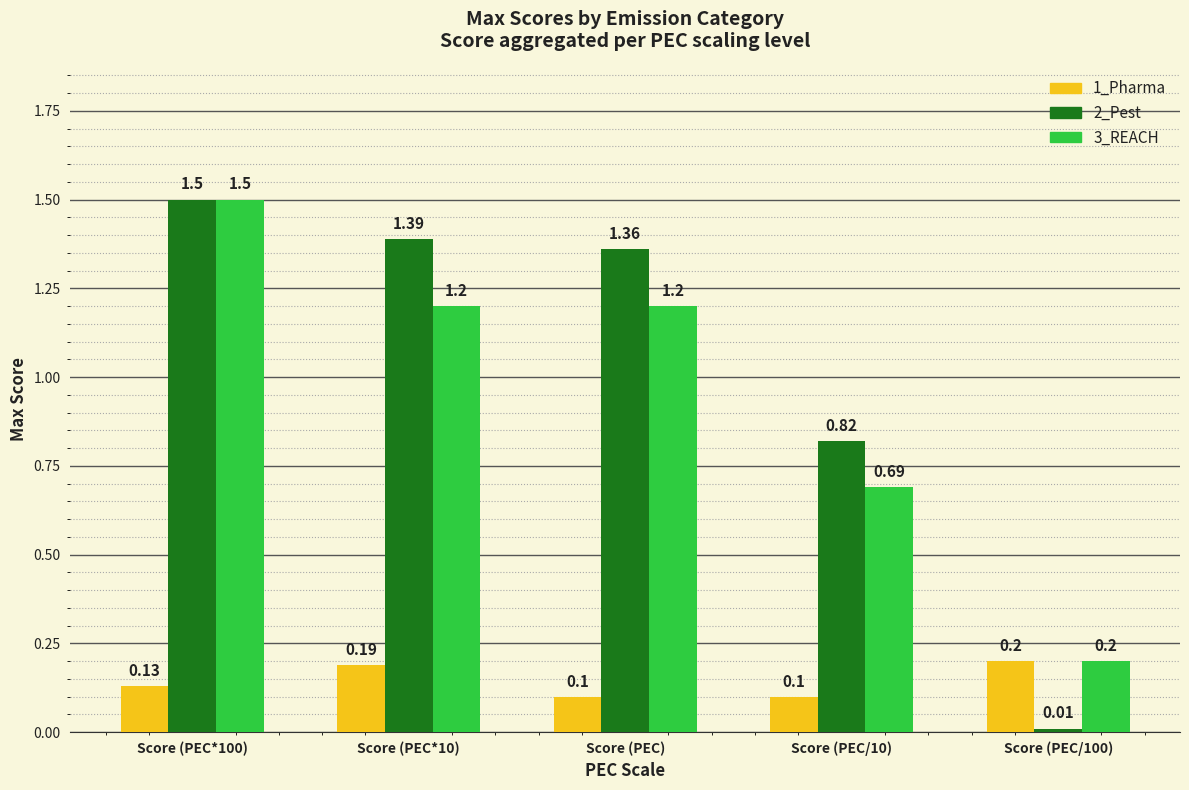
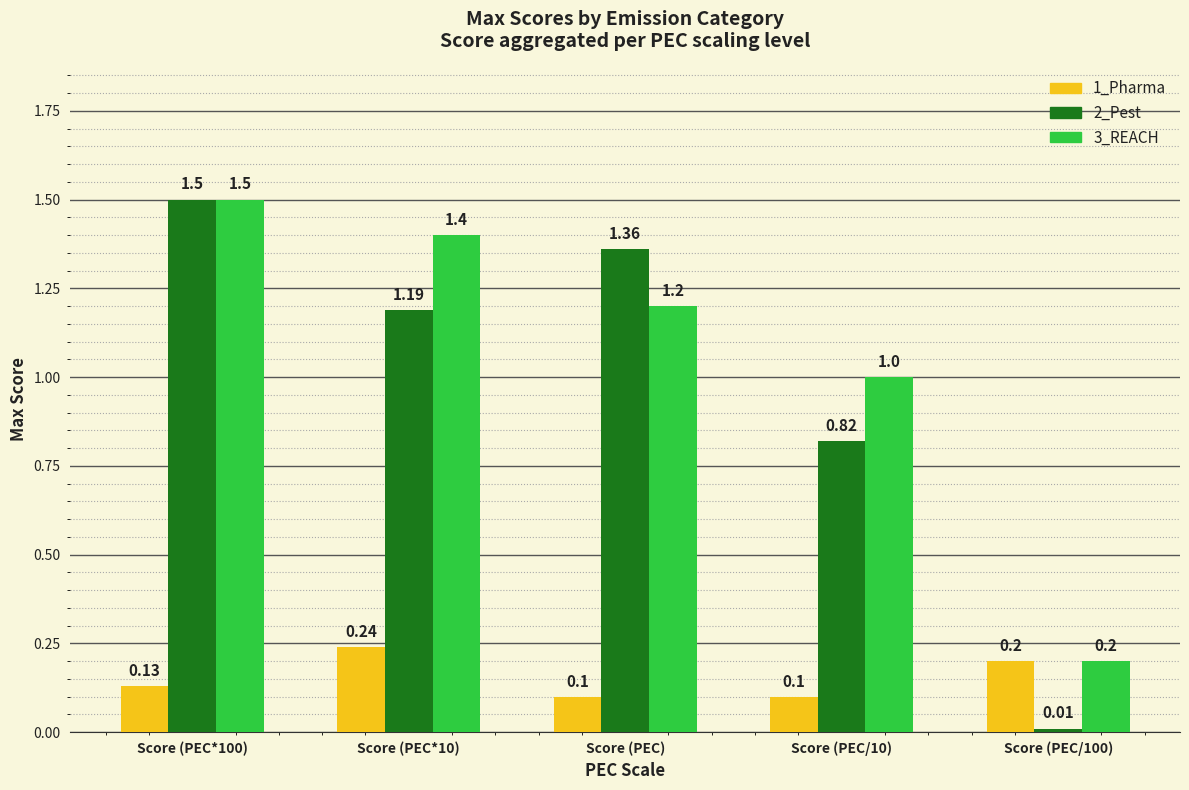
1_Pharma, Score (PEC*10): 0.19 -> 0.24
2_Pest, Score (PEC*10): 1.39 -> 1.19
3_REACH, Score (PEC*10): 1.2 -> 1.4
3_REACH, Score (PEC/10): 0.69 -> 1.0
